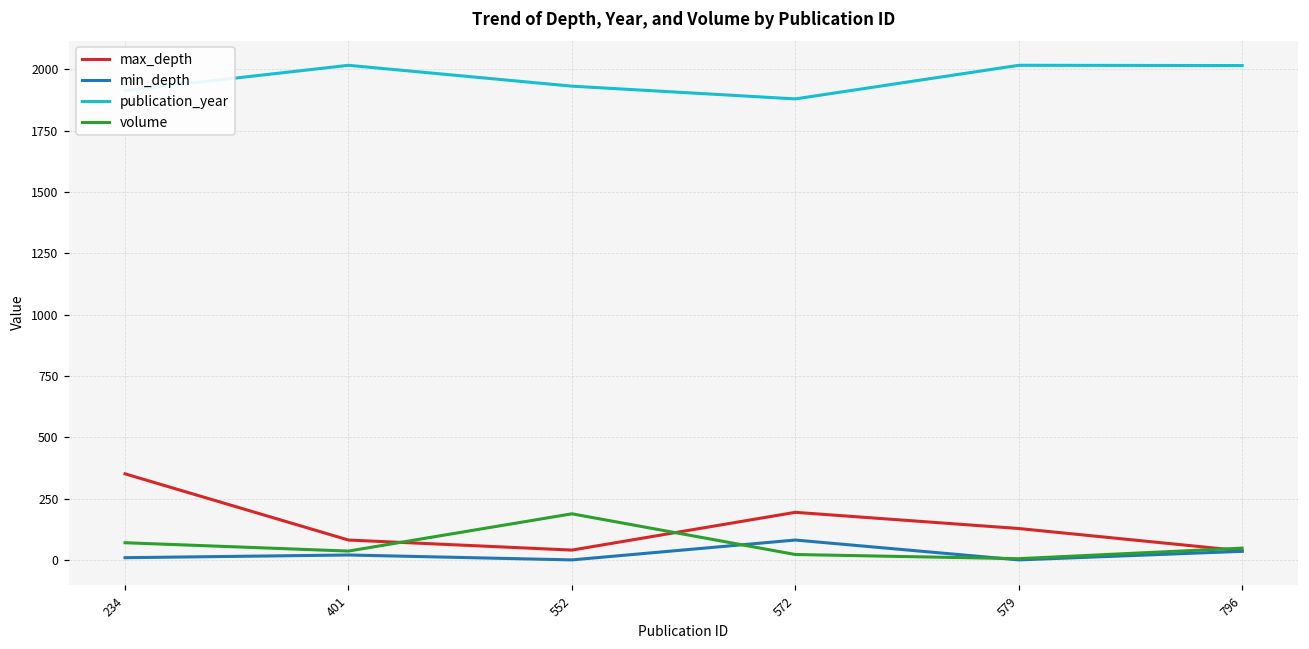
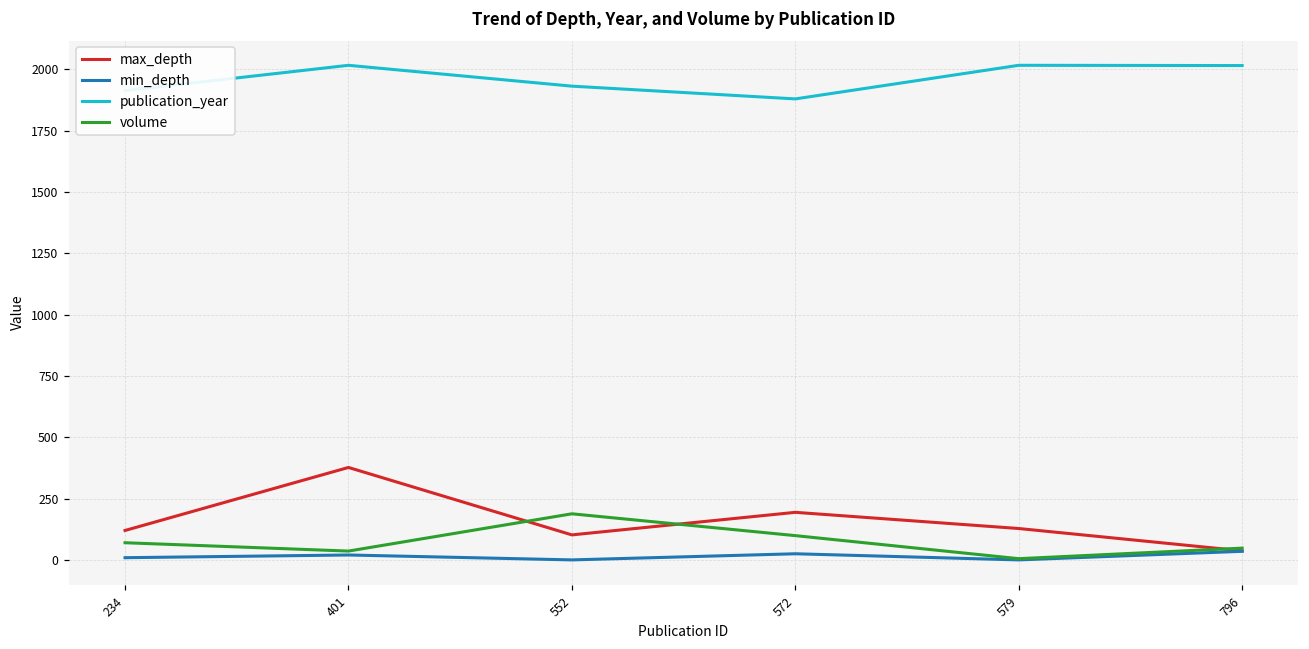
max_depth, 234: 350 -> 120
max_depth, 401: 80 -> 380
max_depth, 552: 40 -> 100
min_depth, 572: 80 -> 30
volume, 572: 20 -> 100
